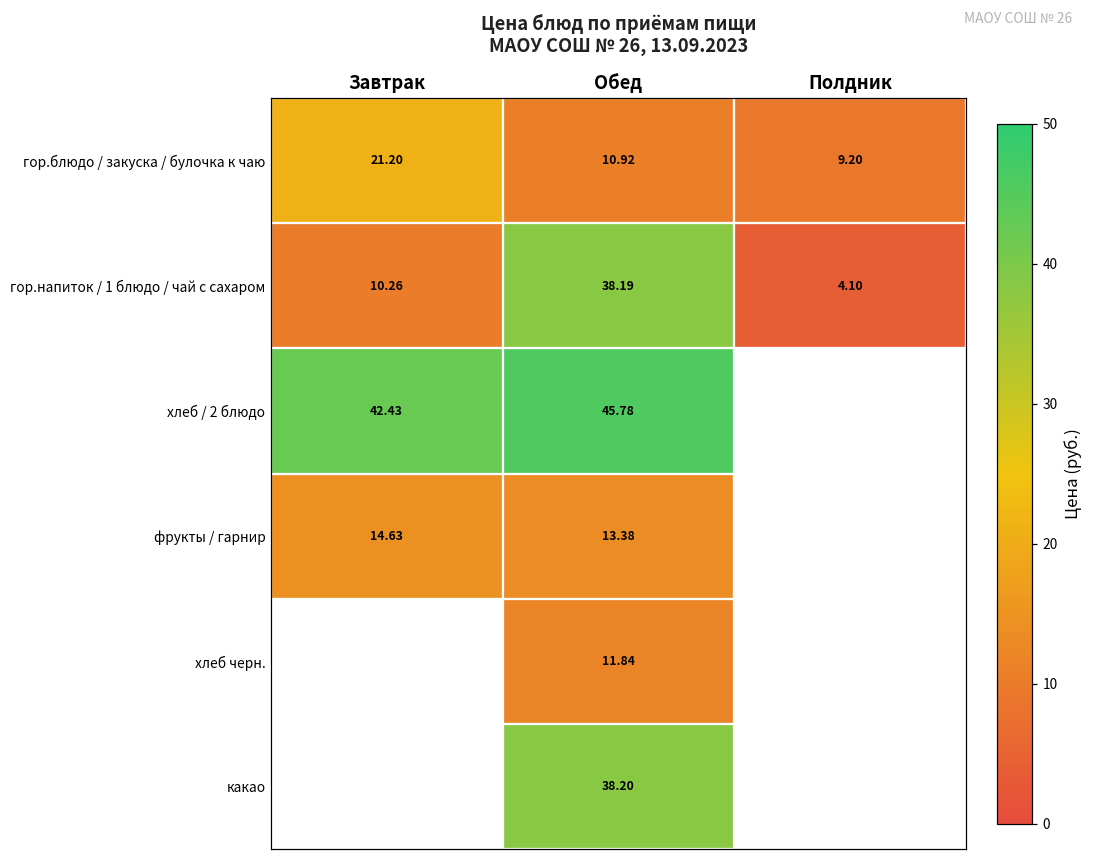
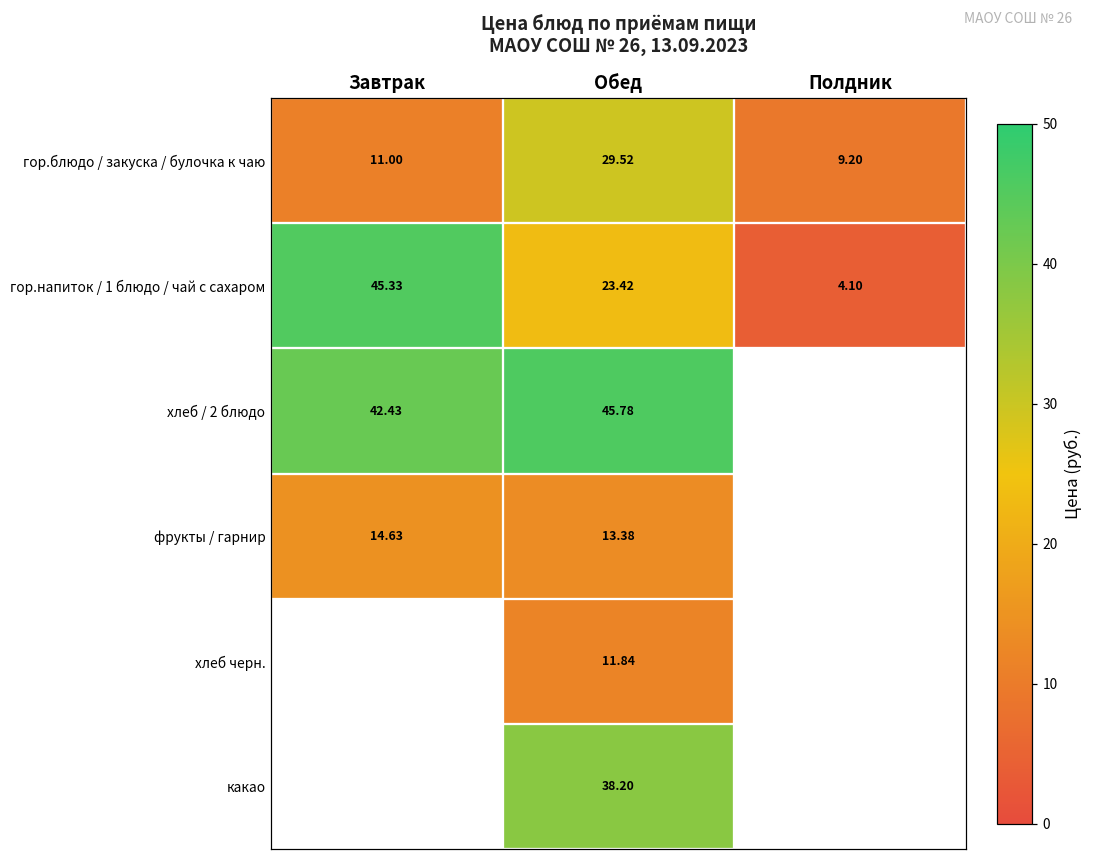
гор.блюдо / закуска / булочка к чаю, Завтрак: 21.20 -> 11.00
гор.блюдо / закуска / булочка к чаю, Обед: 10.92 -> 29.52
гор.напиток / 1 блюдо / чай с сахаром, Завтрак: 10.26 -> 45.33
гор.напиток / 1 блюдо / чай с сахаром, Обед: 38.19 -> 23.42
